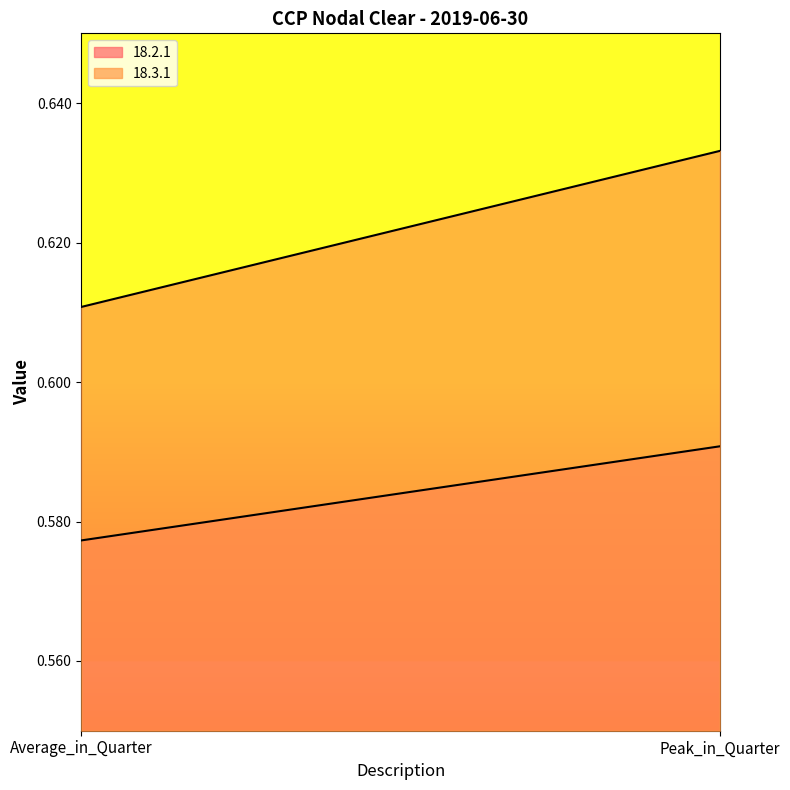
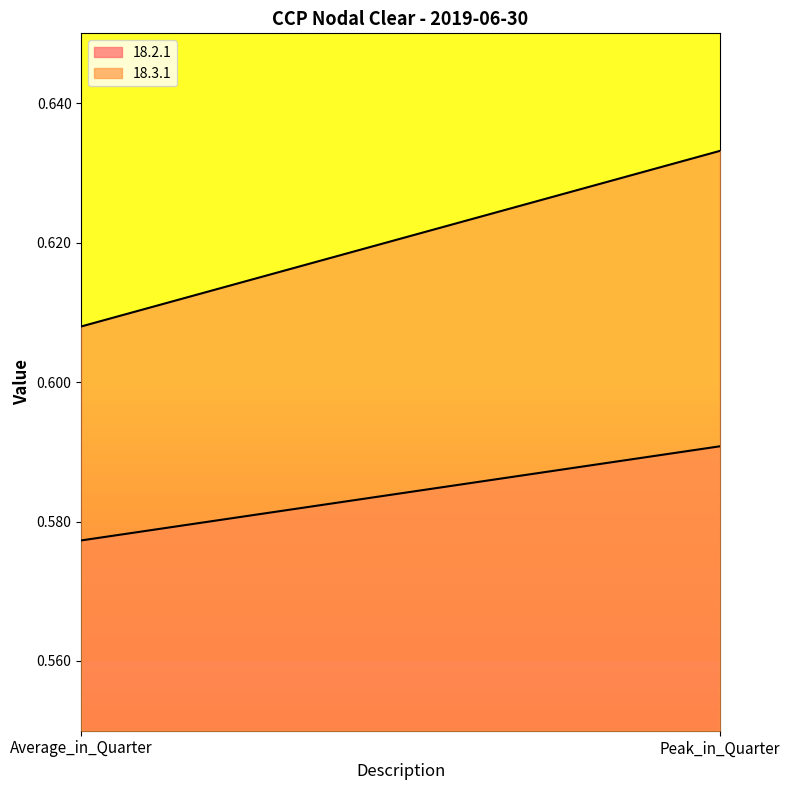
18.3.1, Average_in_Quarter: 0.611 -> 0.608
